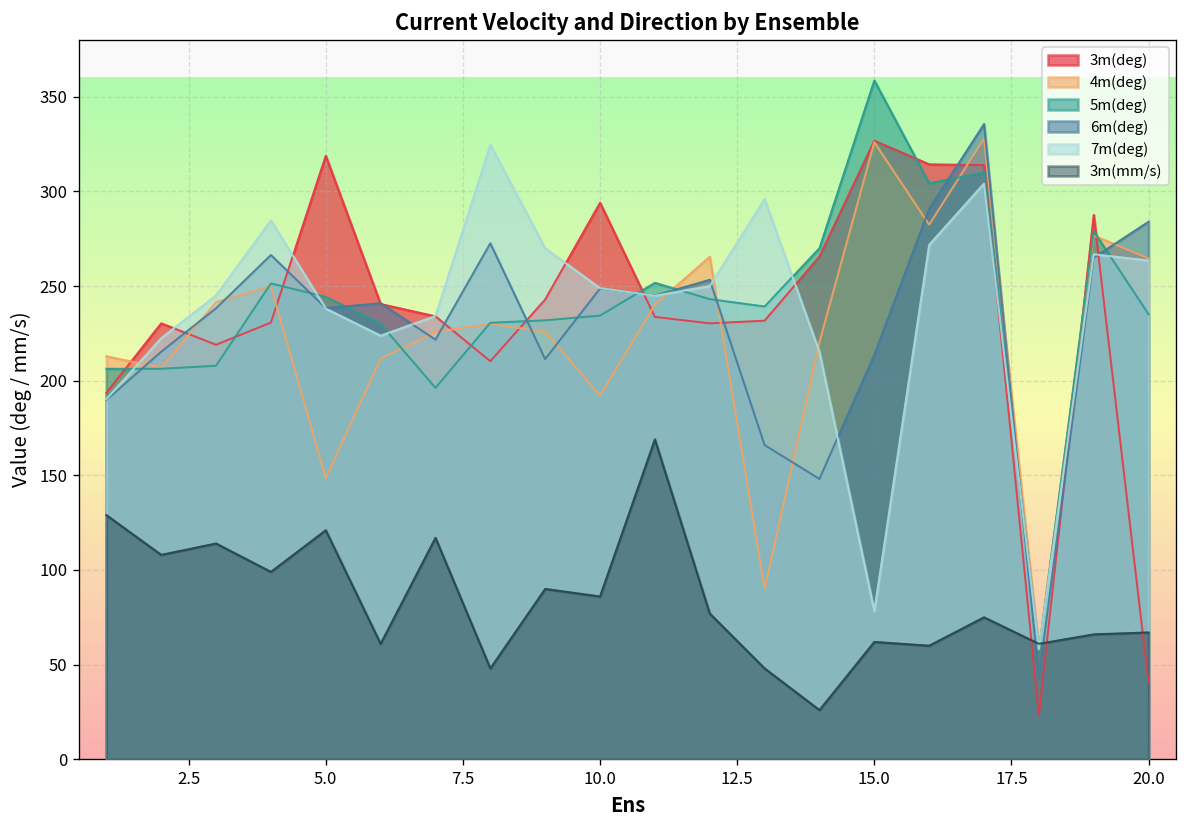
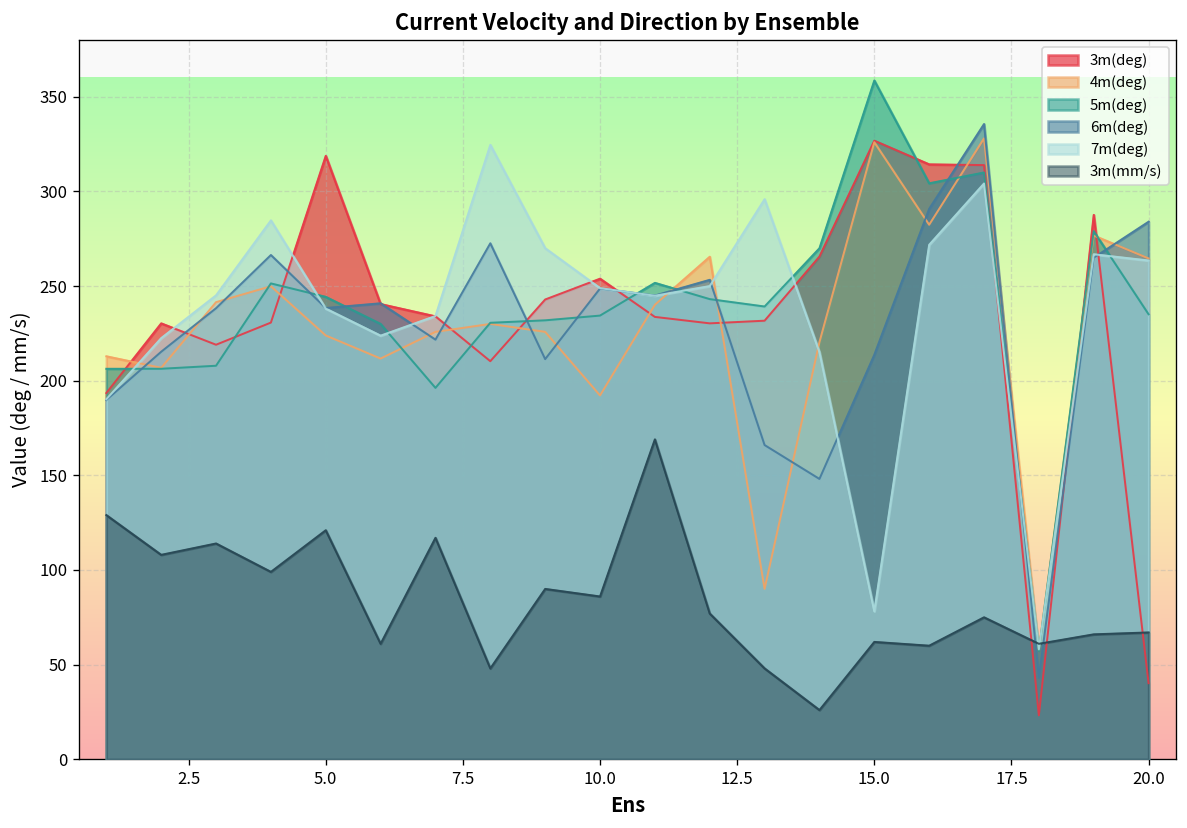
4m(deg), 5.0: 149 -> 224
3m(deg), 10.0: 294 -> 254
